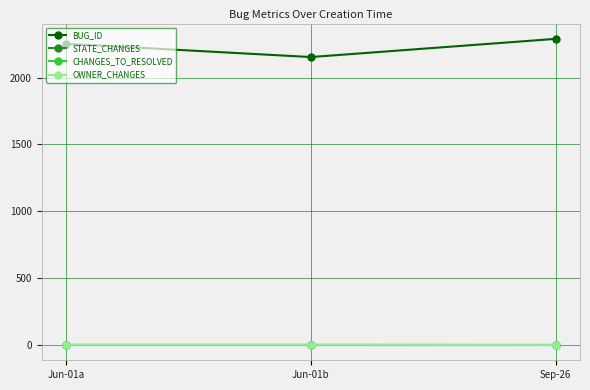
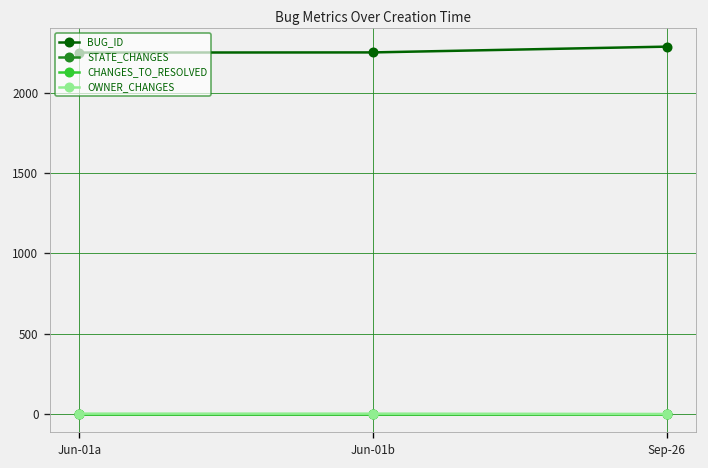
BUG_ID, Jun-01b: 2150 -> 2250
